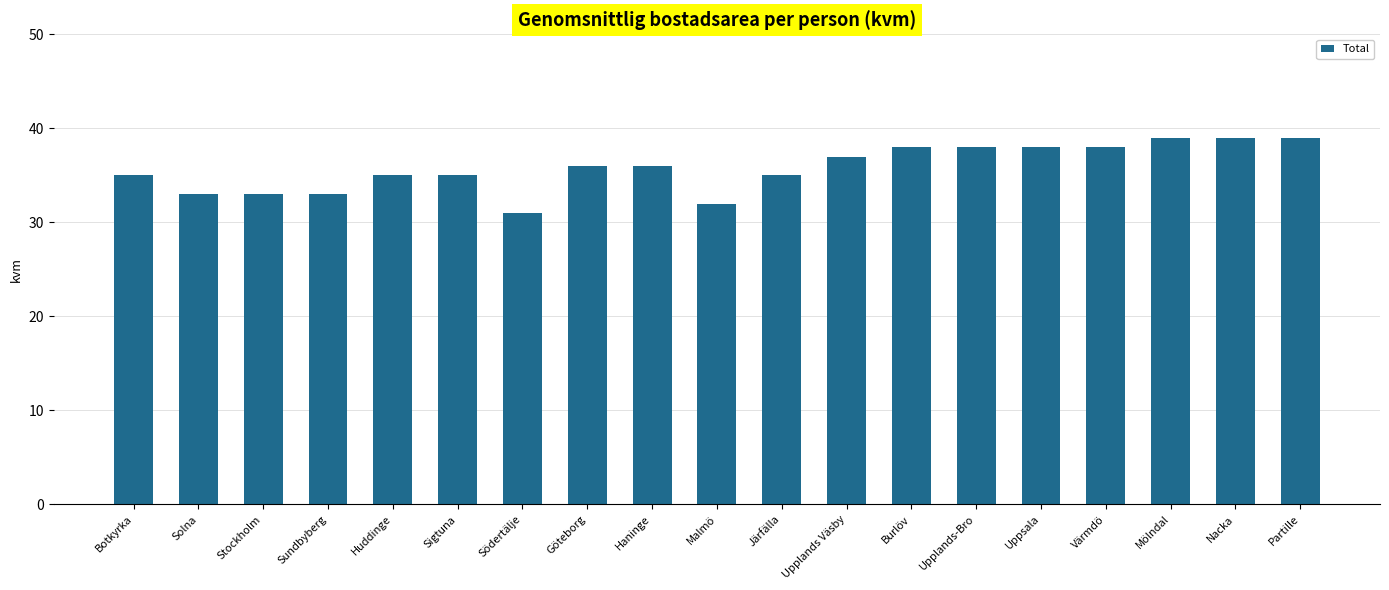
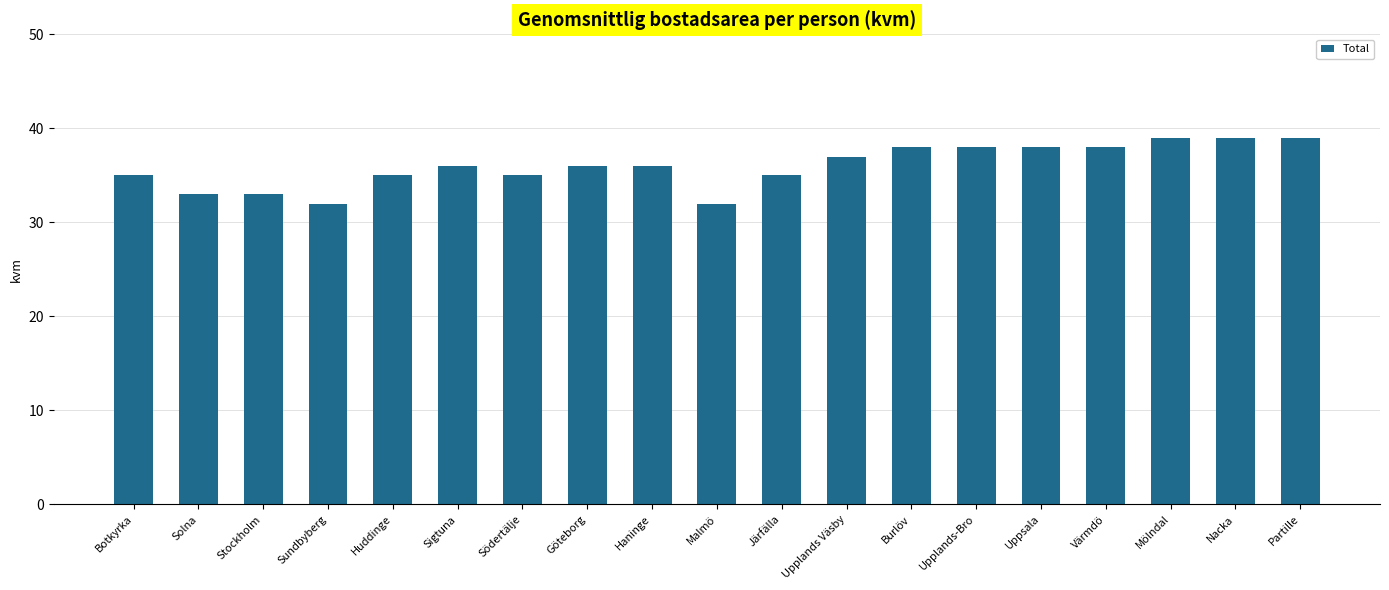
Sundbyberg: 33 -> 32
Sigtuna: 35 -> 36
Södertälje: 31 -> 35
